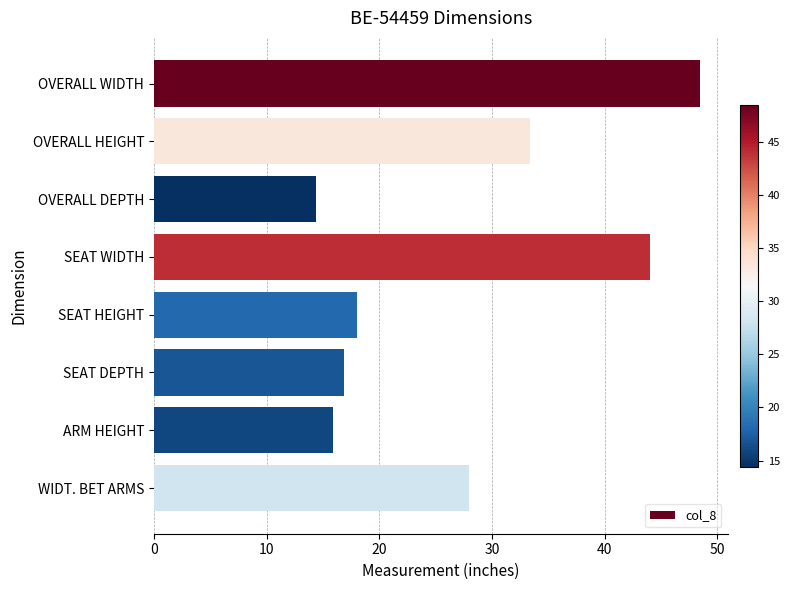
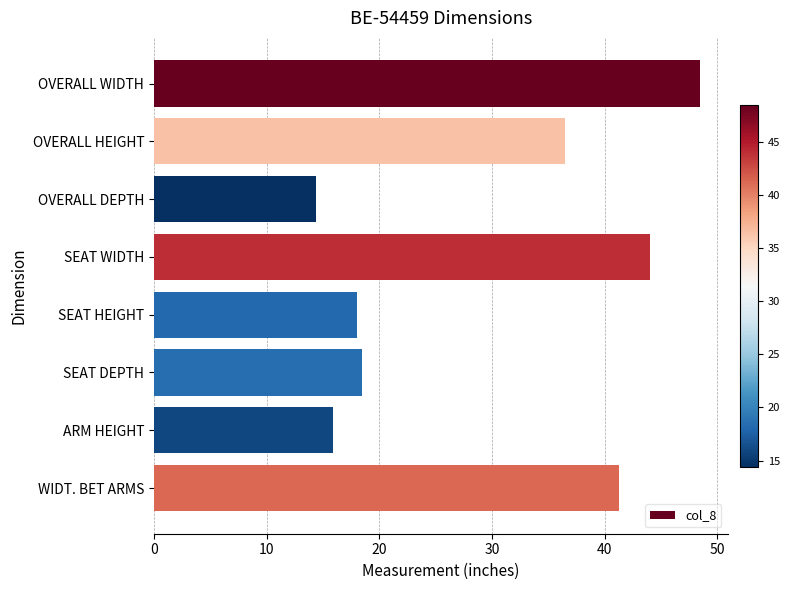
OVERALL HEIGHT: 33.4 -> 36.5
SEAT DEPTH: 16.9 -> 18.5
WIDT. BET ARMS: 28.0 -> 41.3
